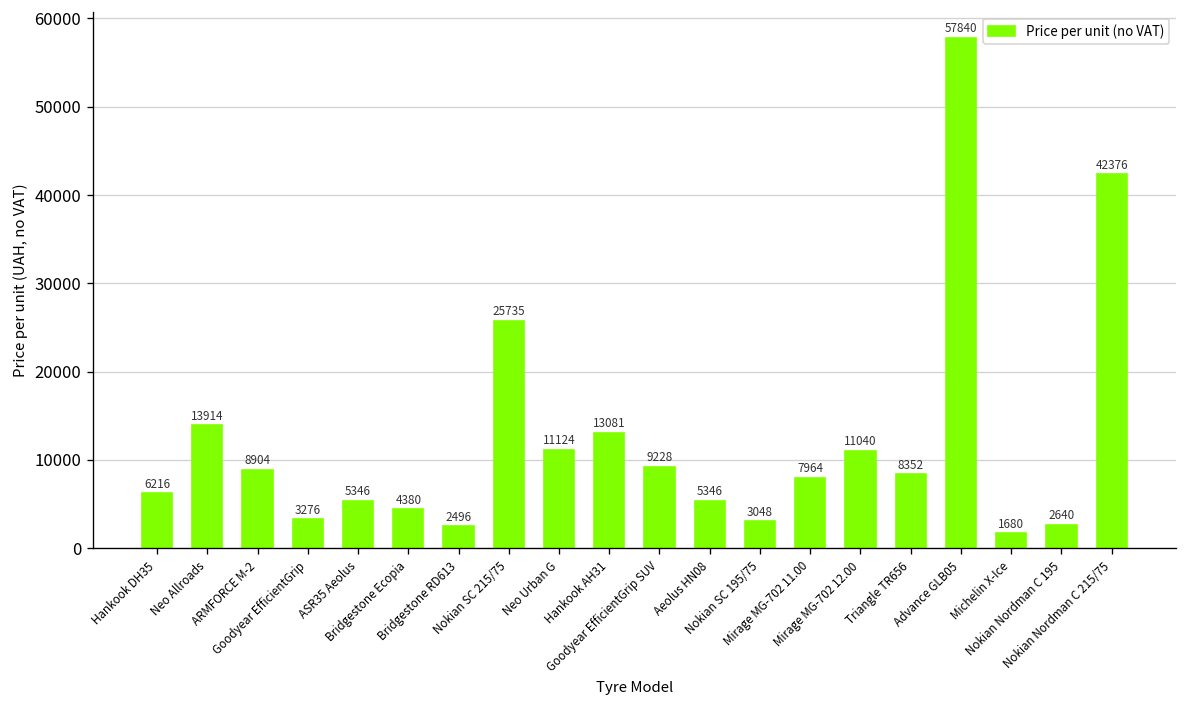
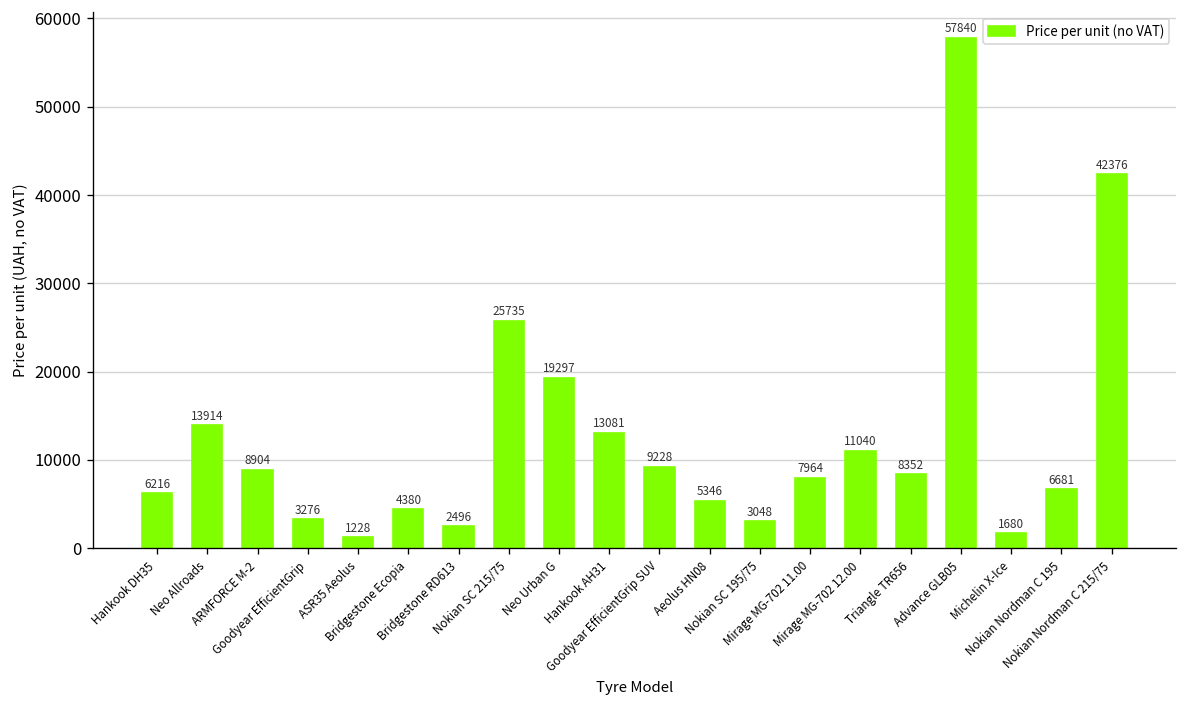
ASR35 Aeolus: 5346 -> 1228
Neo Urban G: 11124 -> 19297
Nokian Nordman C 195: 2640 -> 6681
